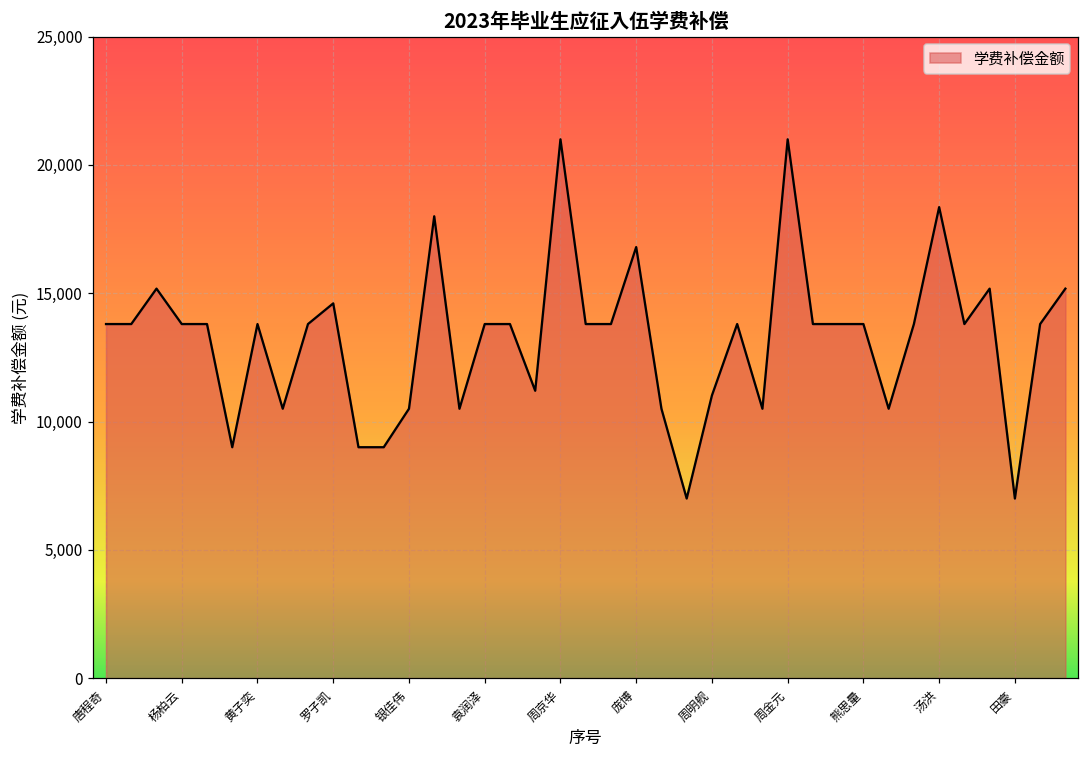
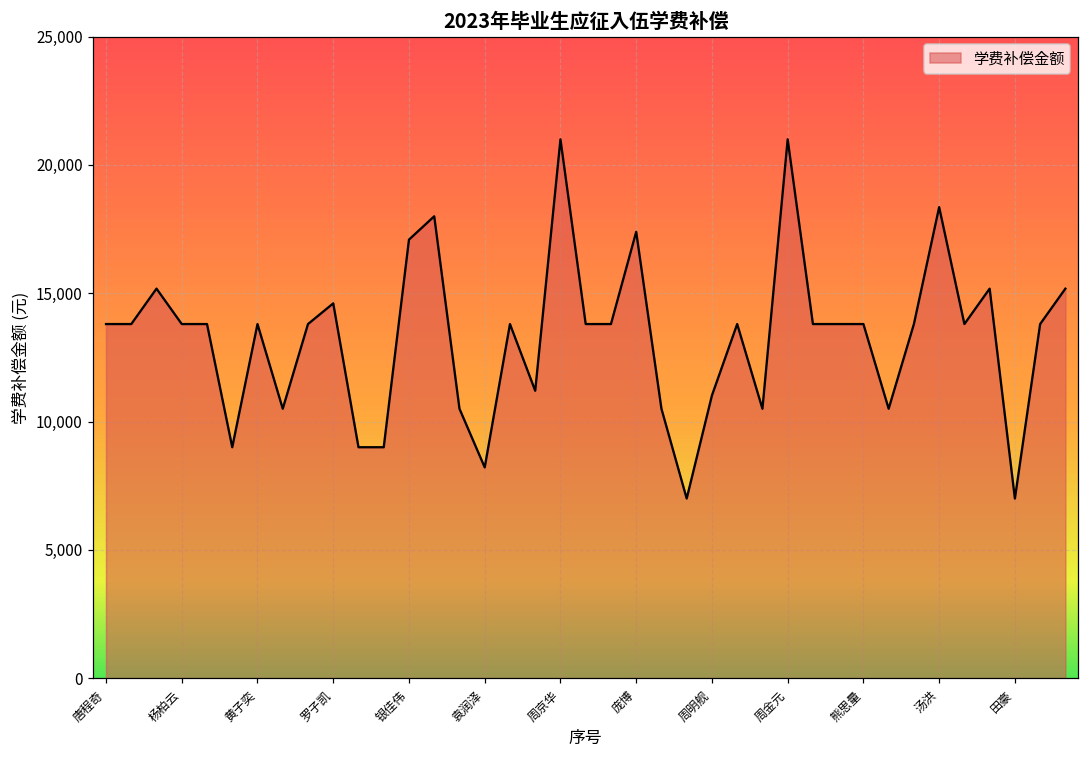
银佳伟: 10,500 -> 17,100
袁润泽: 13,800 -> 8,200
庞博: 16,800 -> 17,400
